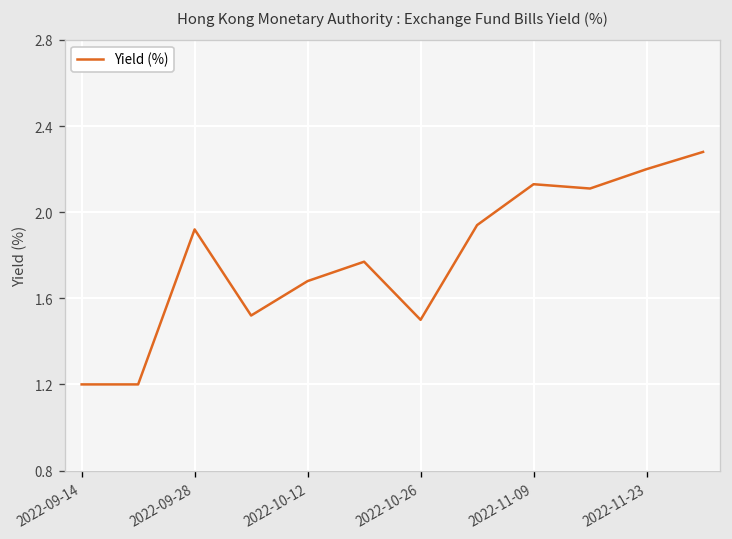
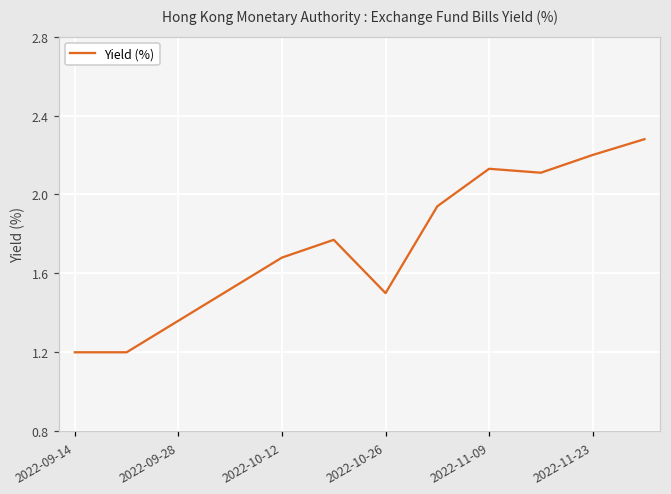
2022-09-28: 1.92 -> 1.36
